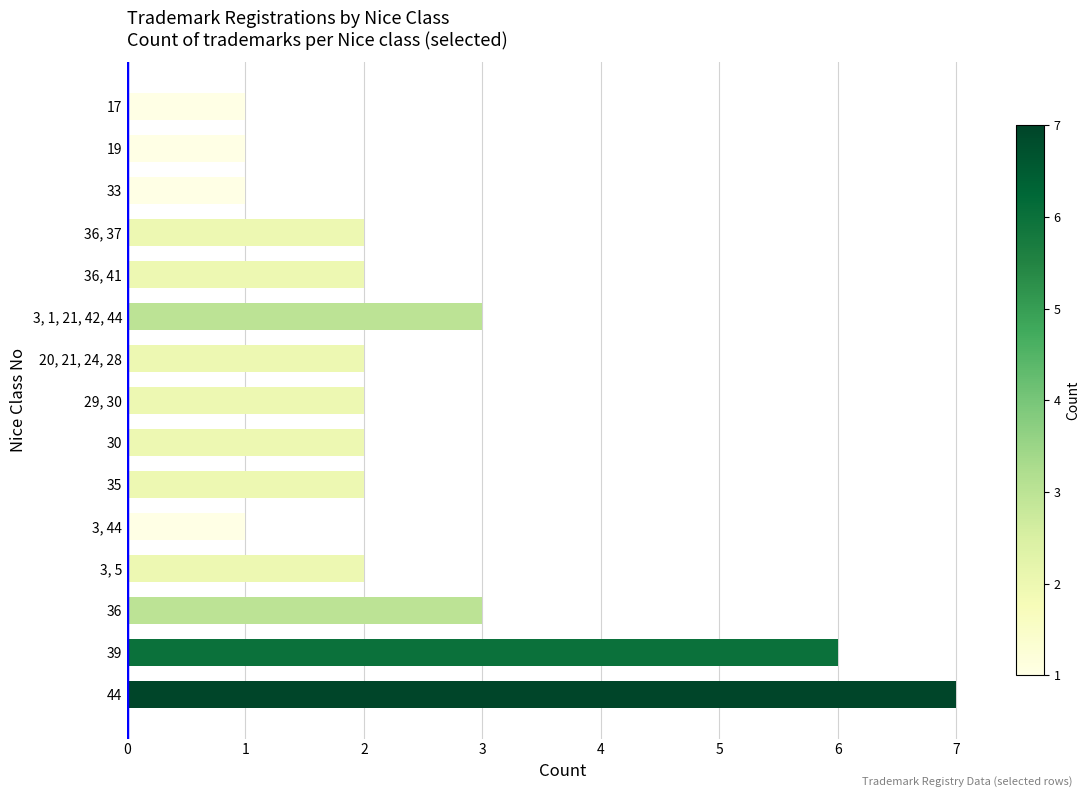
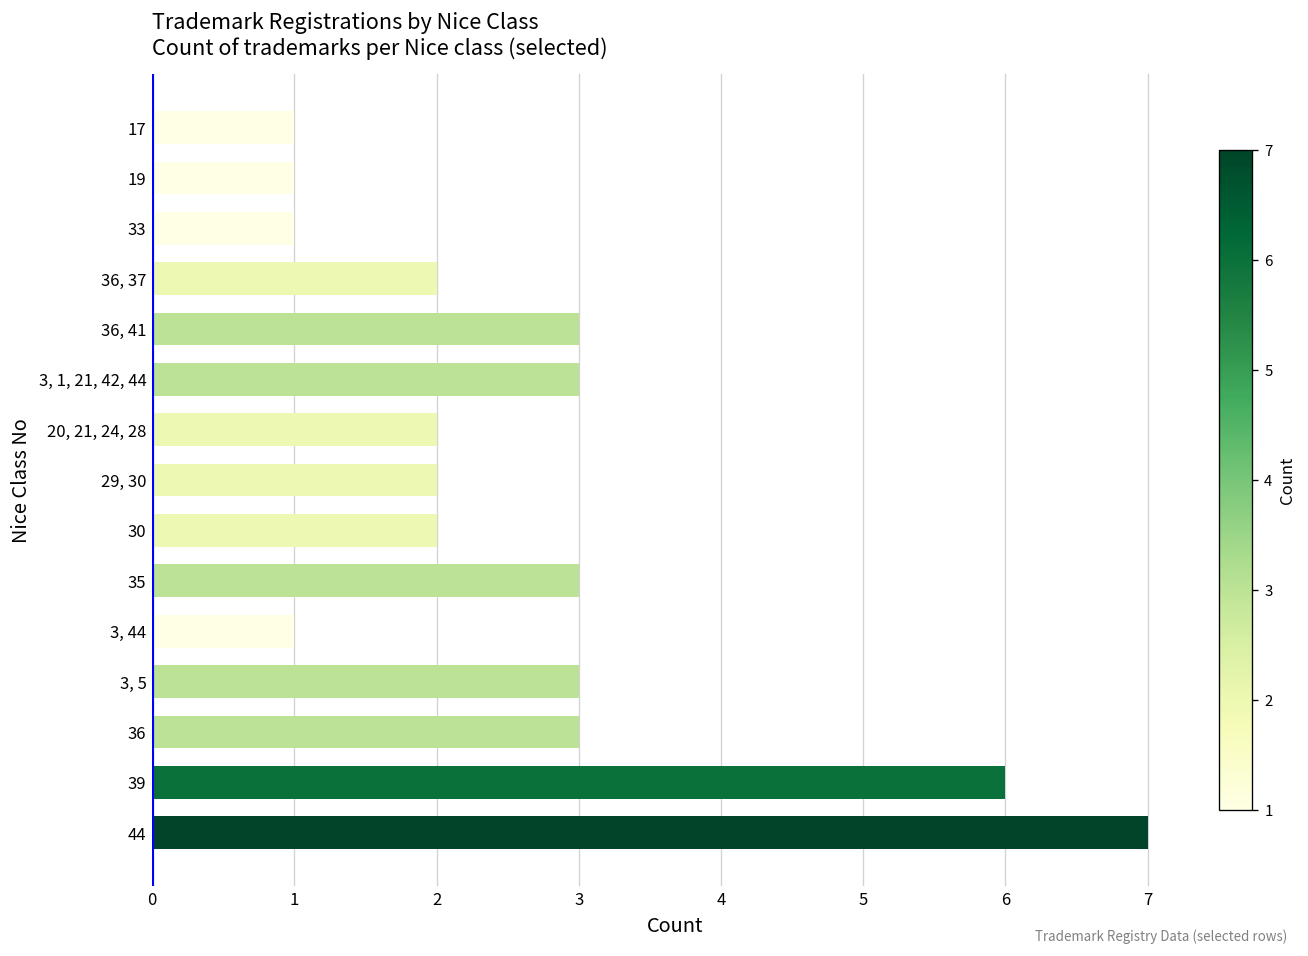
36, 41: 2 -> 3
35: 2 -> 3
3, 5: 2 -> 3
